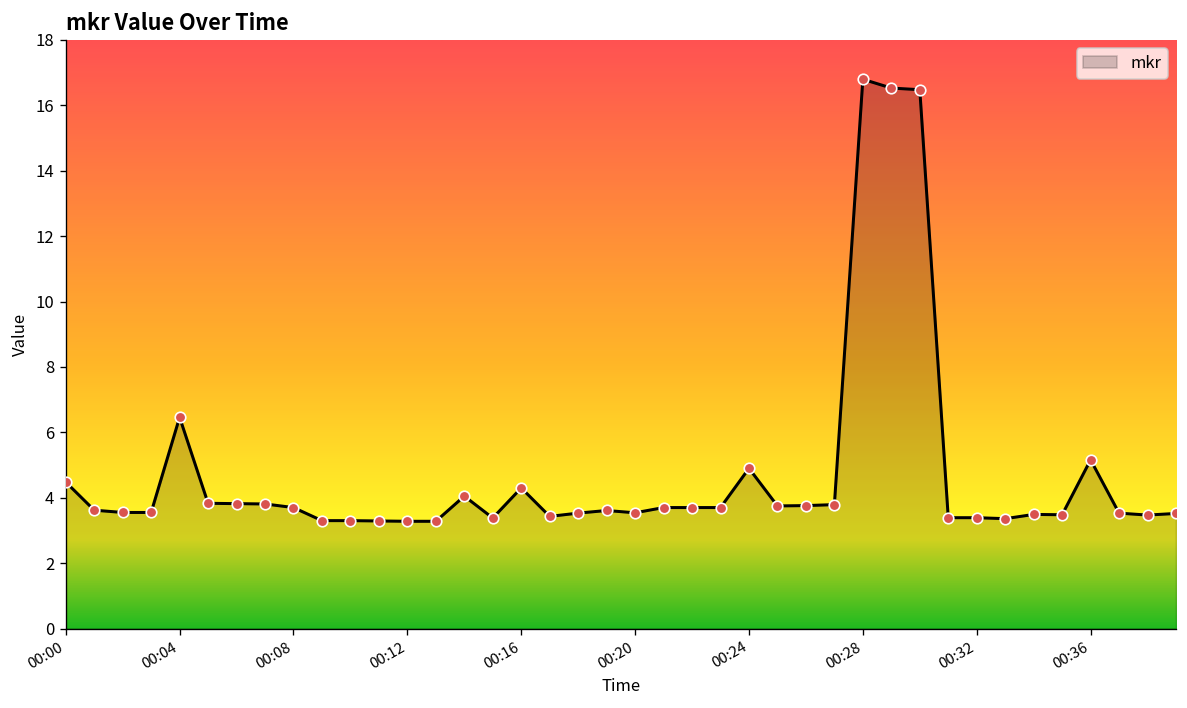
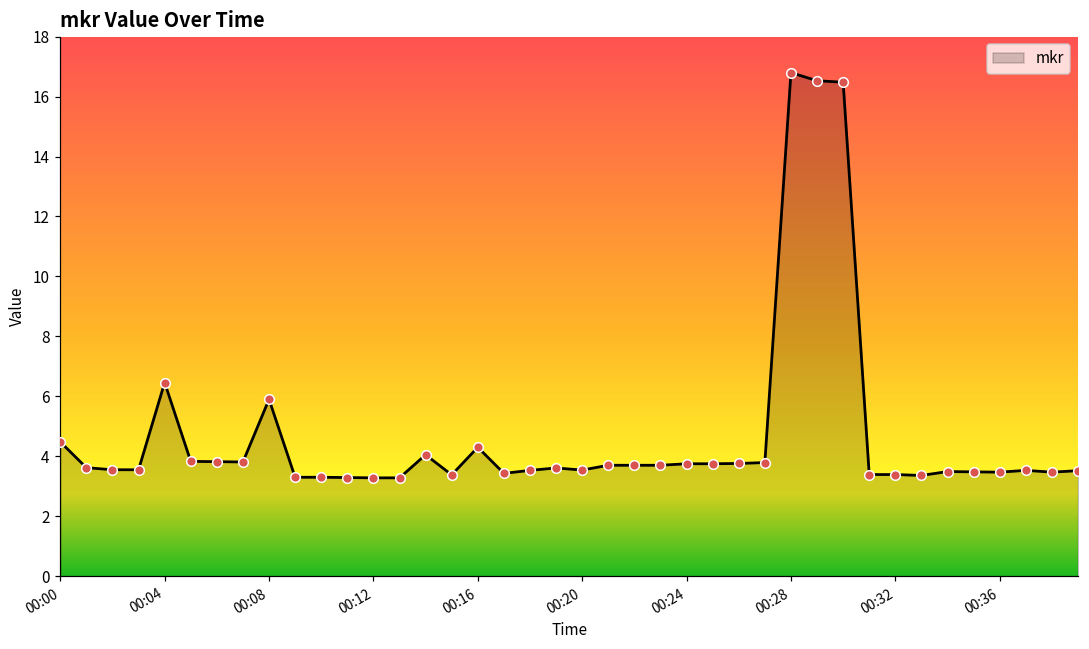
00:08: 3.7 -> 5.9
00:24: 4.9 -> 3.8
00:36: 5.2 -> 3.5
